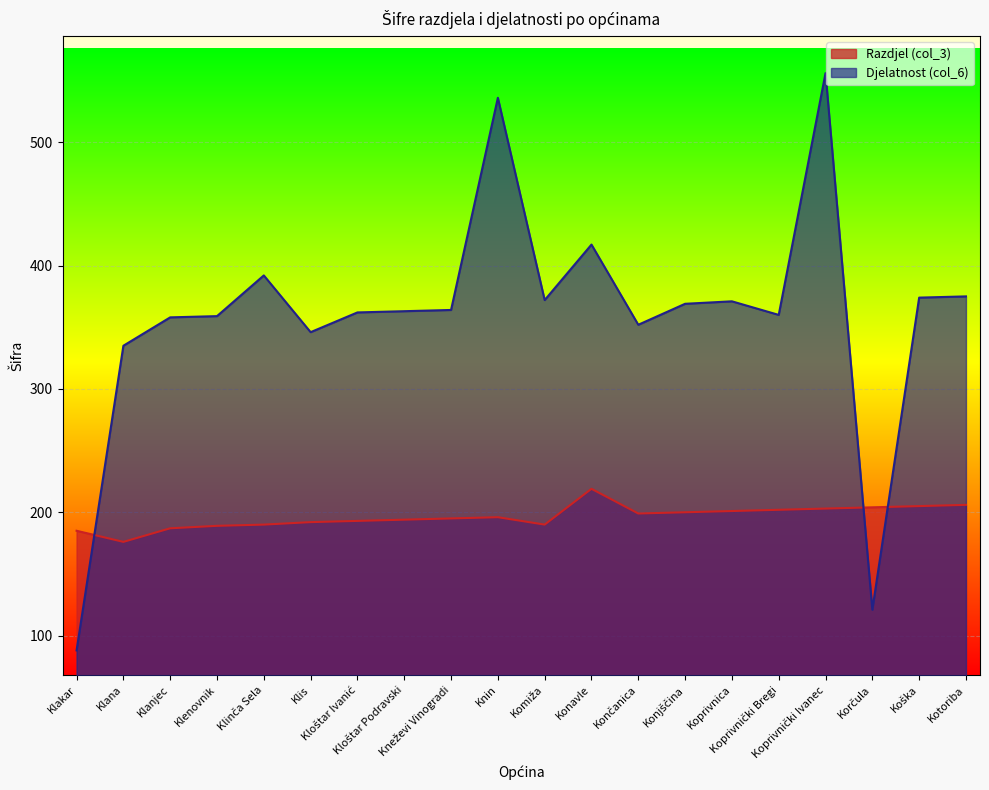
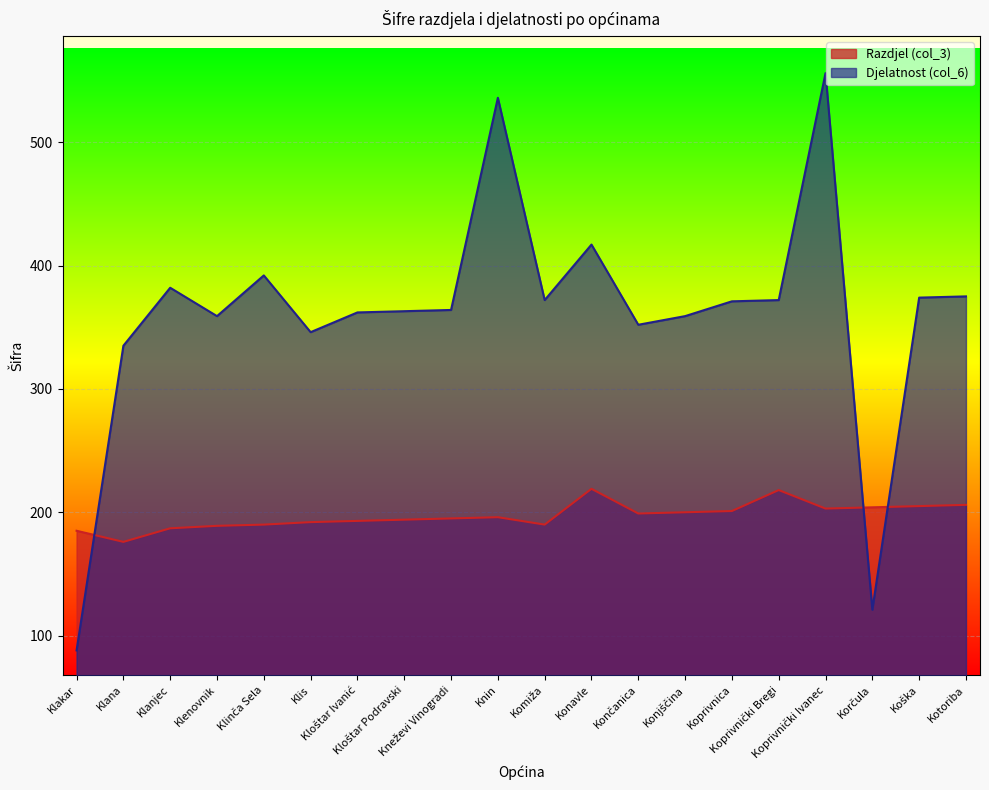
Djelatnost (col_6), Klanjec: 358 -> 382
Djelatnost (col_6), Konjščina: 369 -> 359
Razdjel (col_3), Koprivnički Bregi: 202 -> 218
Djelatnost (col_6), Koprivnički Bregi: 360 -> 372
